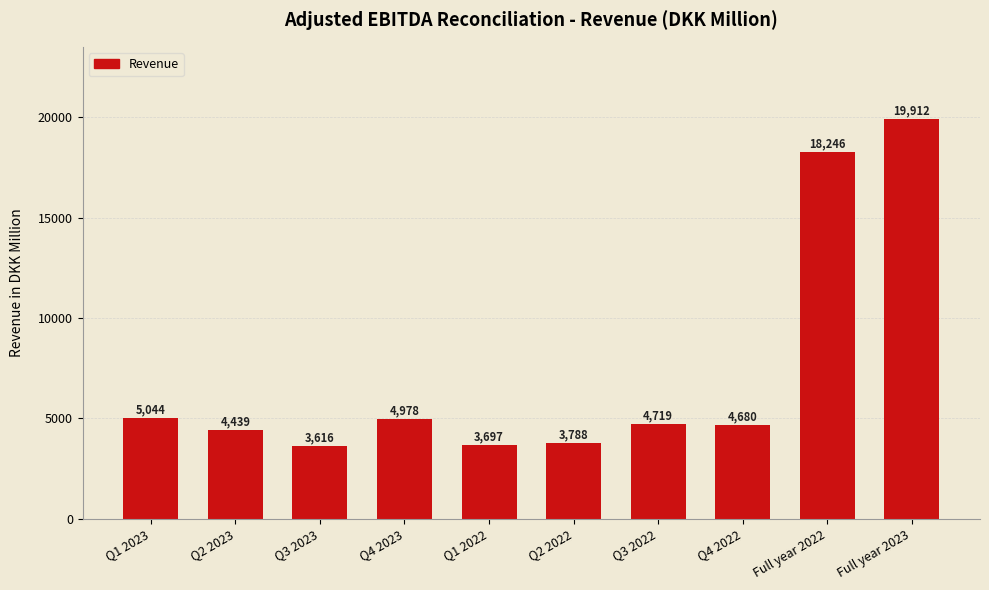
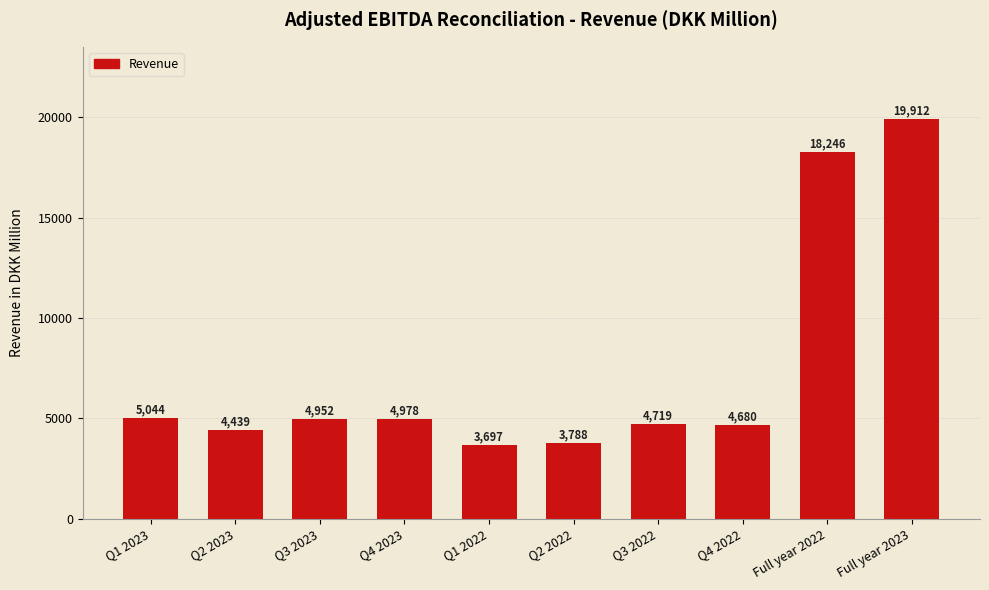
Q3 2023: 3,616 -> 4,952
